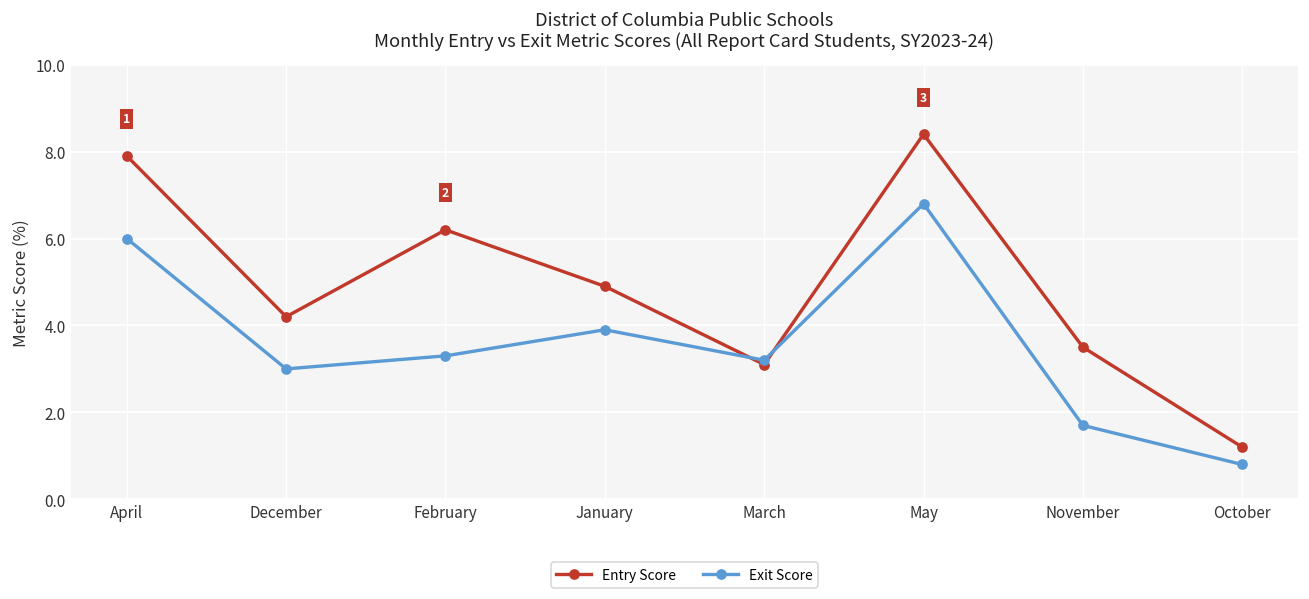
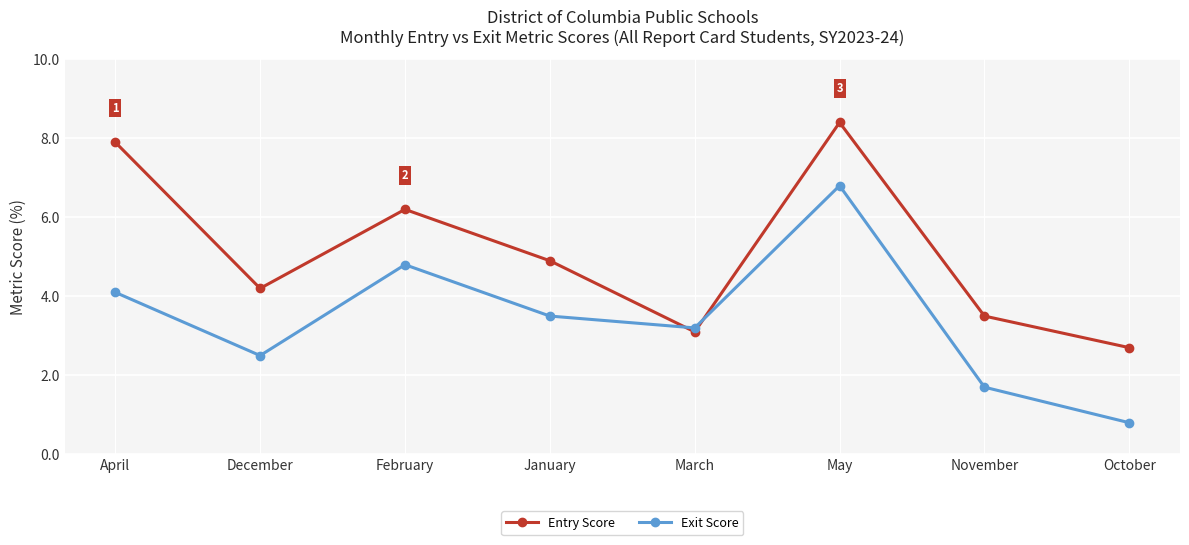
Exit Score, April: 6.0 -> 4.1
Exit Score, December: 3.0 -> 2.5
Exit Score, February: 3.3 -> 4.8
Exit Score, January: 3.9 -> 3.5
Entry Score, October: 1.2 -> 2.7
